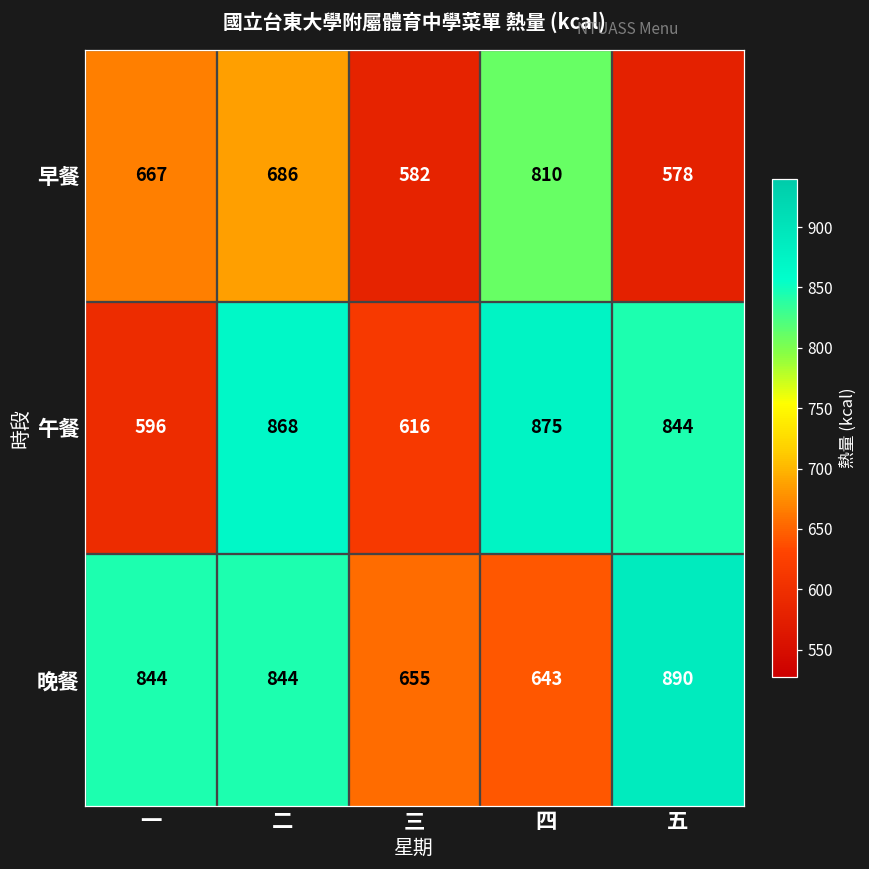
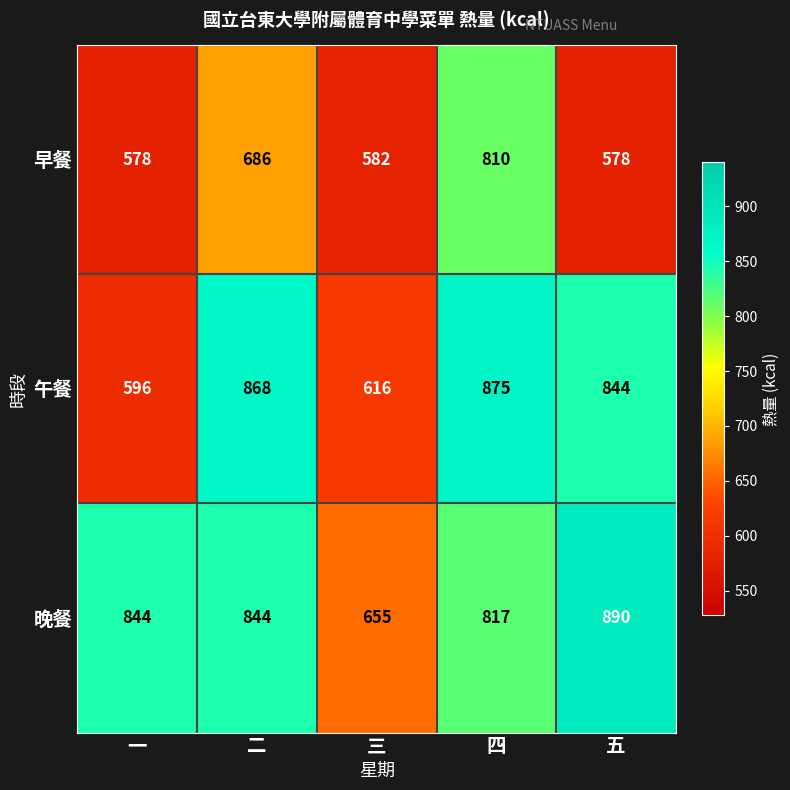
早餐, 一: 667 -> 578
晚餐, 四: 643 -> 817
